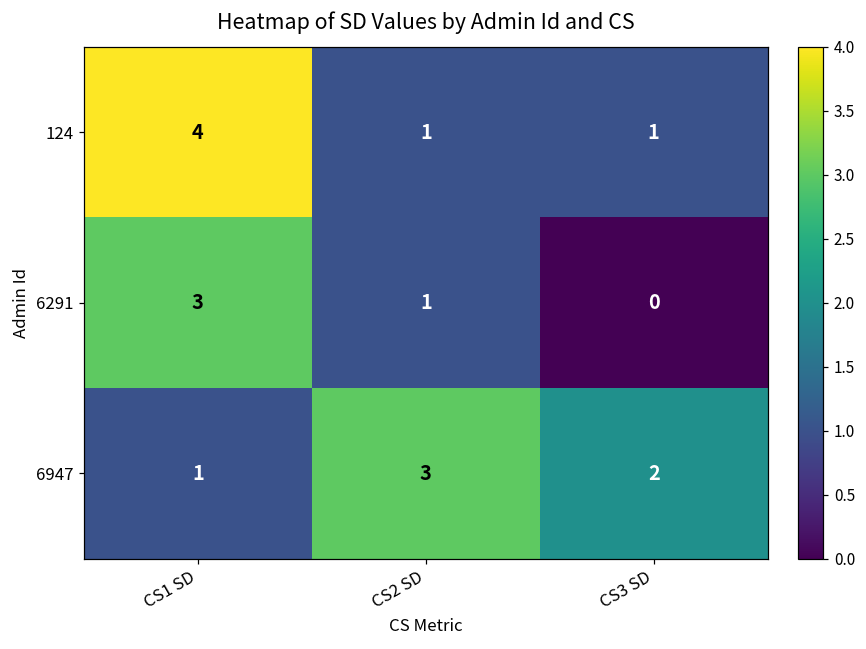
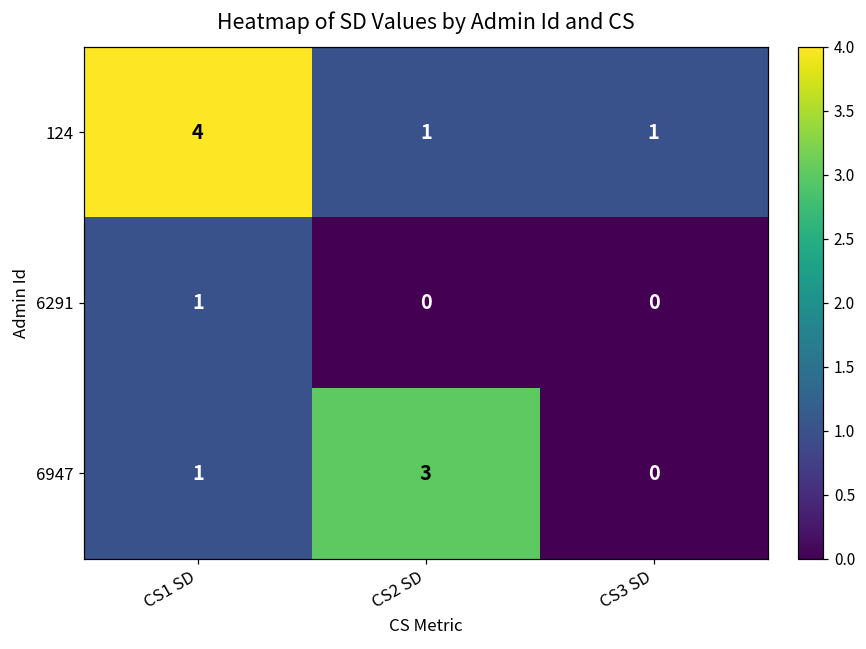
6291, CS1 SD: 3 -> 1
6291, CS2 SD: 1 -> 0
6947, CS3 SD: 2 -> 0
